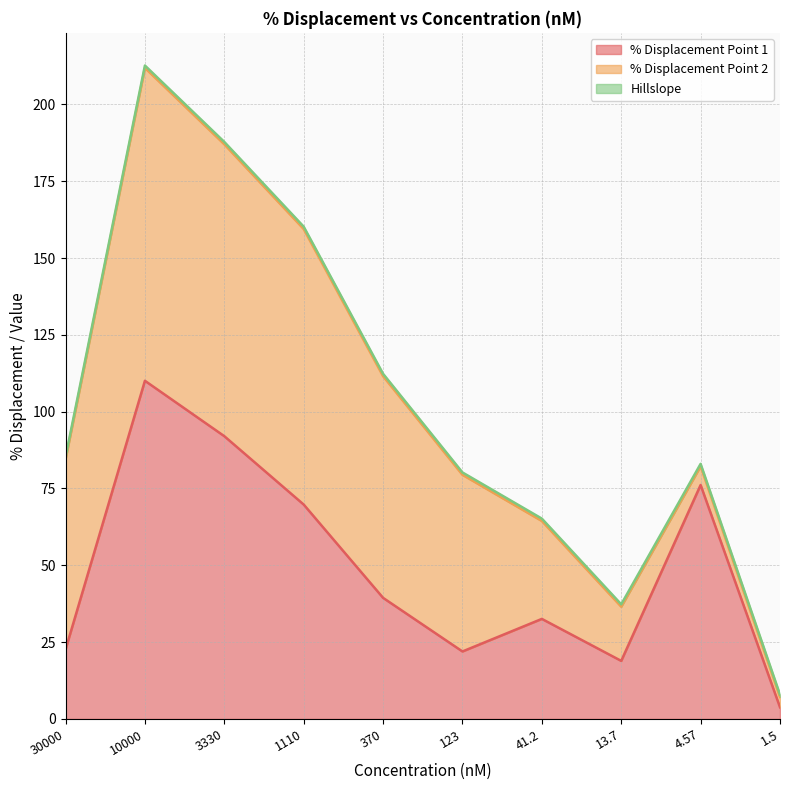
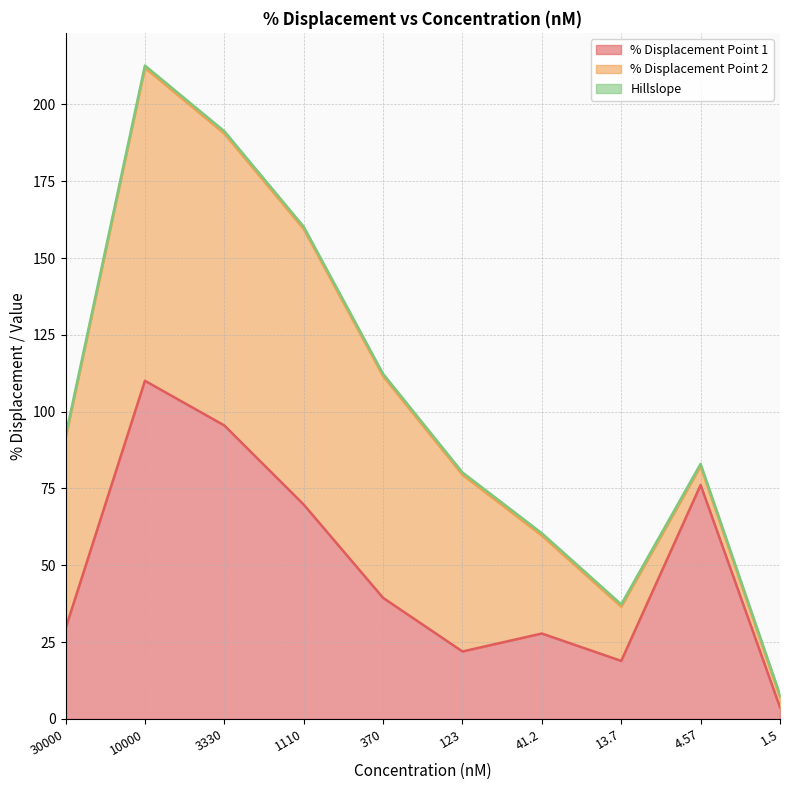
% Displacement Point 1, 30000: 23 -> 29
% Displacement Point 1, 3330: 92 -> 96
% Displacement Point 1, 41.2: 33 -> 28
